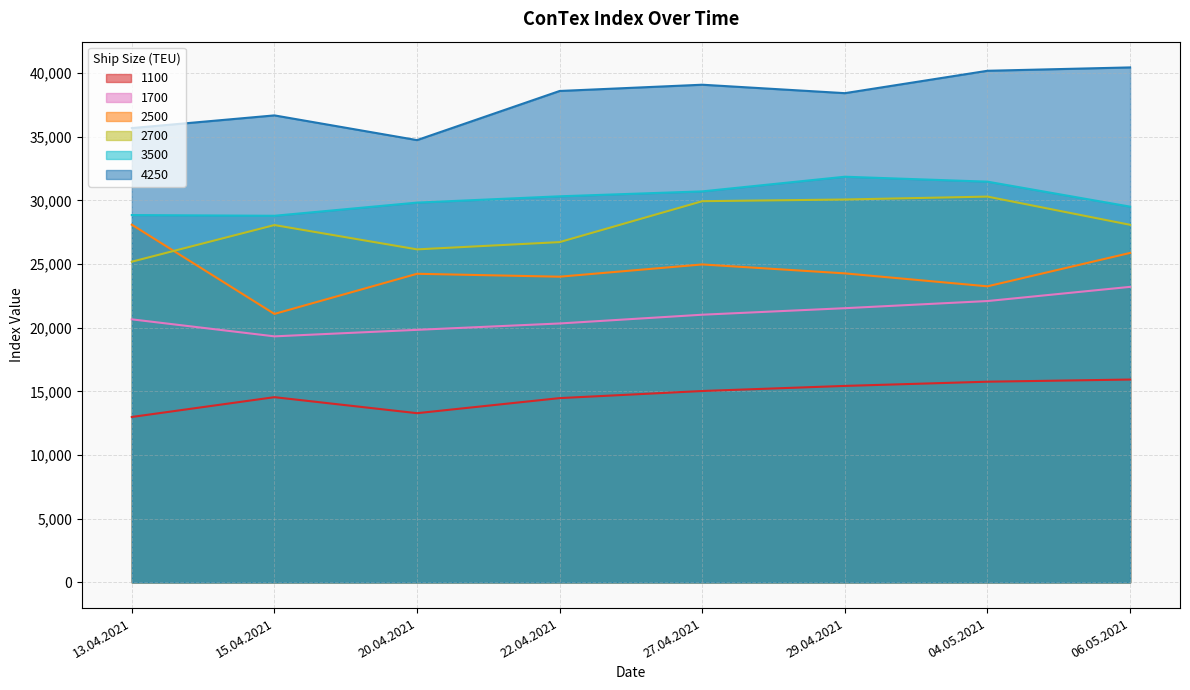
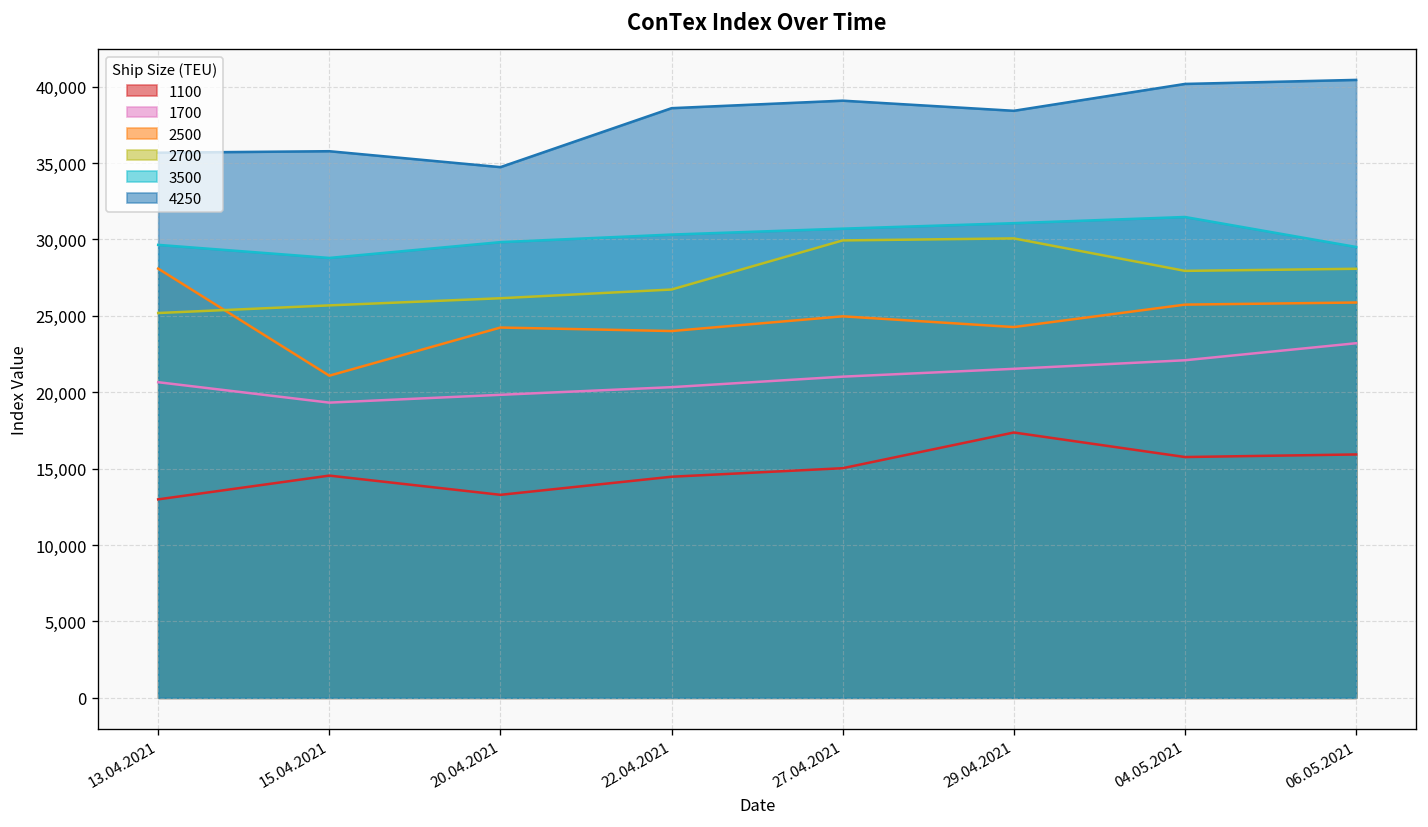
3500, 13.04.2021: 28,800 -> 29,600
2700, 15.04.2021: 28,100 -> 25,700
4250, 15.04.2021: 36,700 -> 35,800
1100, 29.04.2021: 15,400 -> 17,400
3500, 29.04.2021: 31,900 -> 31,100
2500, 04.05.2021: 23,200 -> 25,700
2700, 04.05.2021: 30,300 -> 27,900
